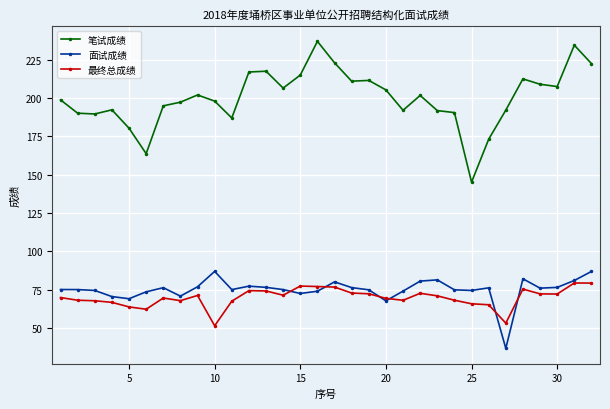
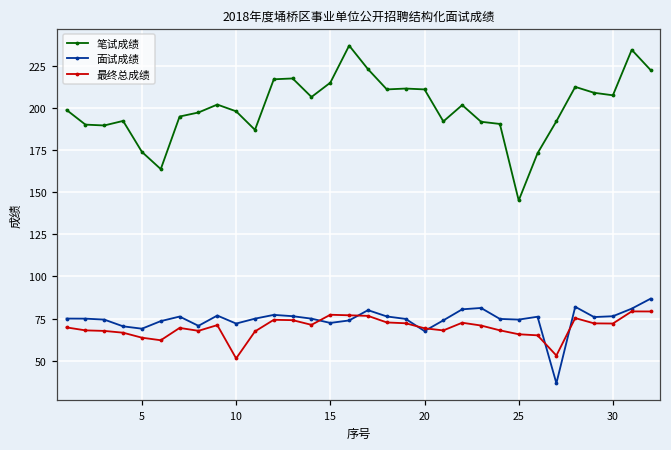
笔试成绩, 5: 180 -> 174
面试成绩, 10: 87 -> 72
笔试成绩, 20: 205 -> 211
